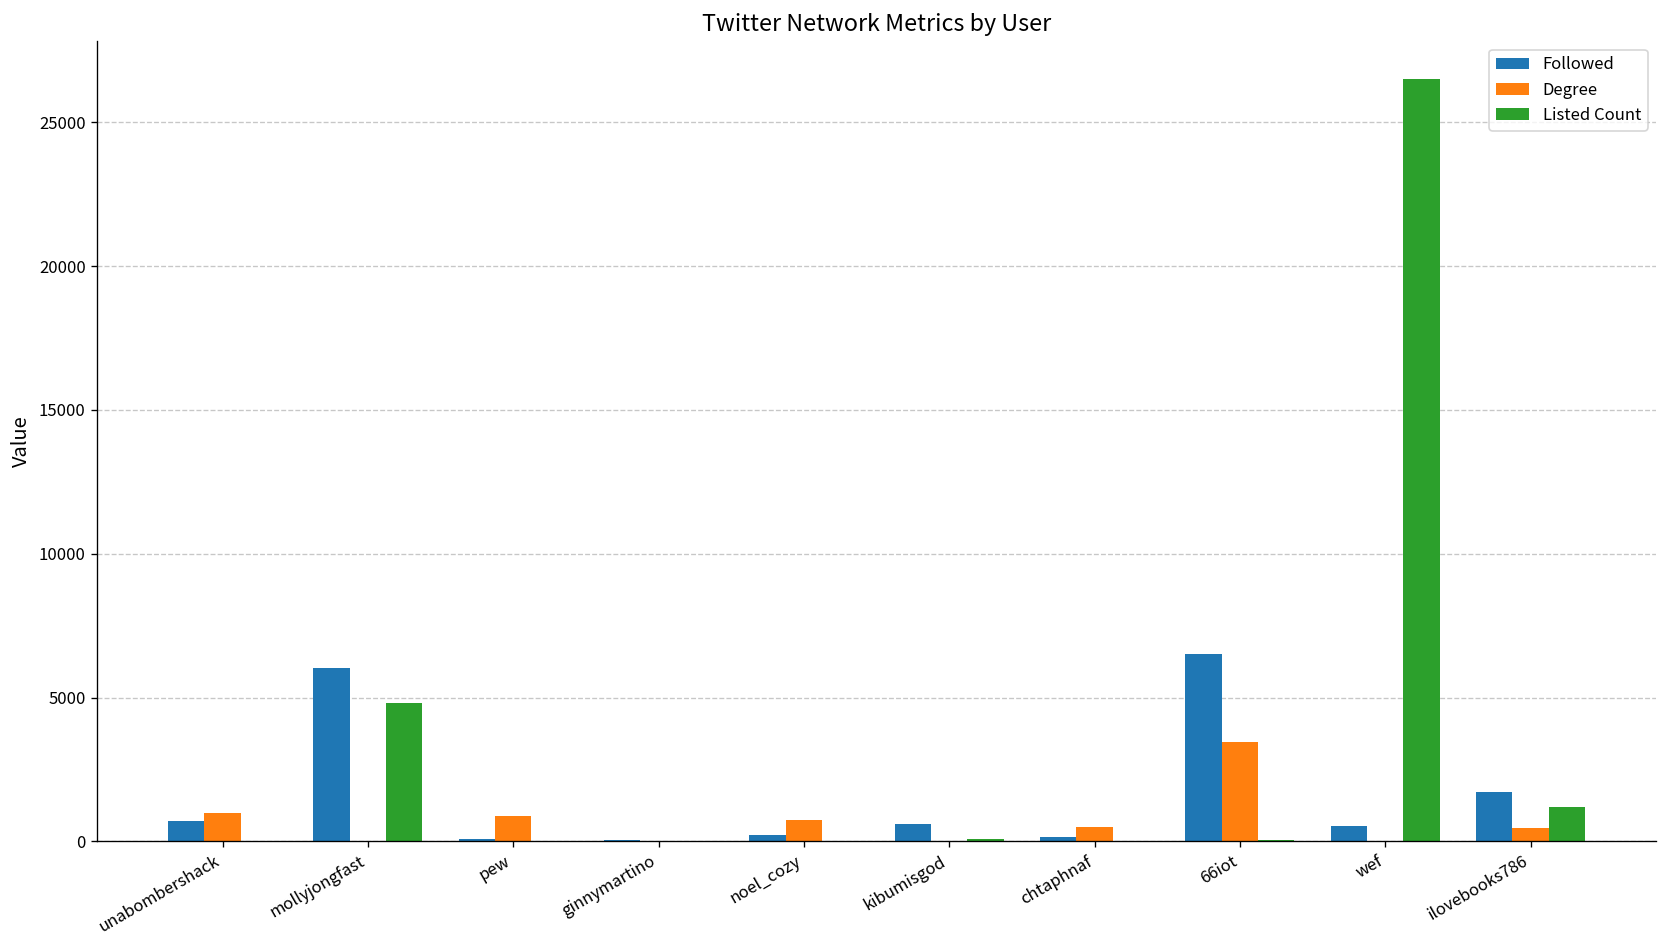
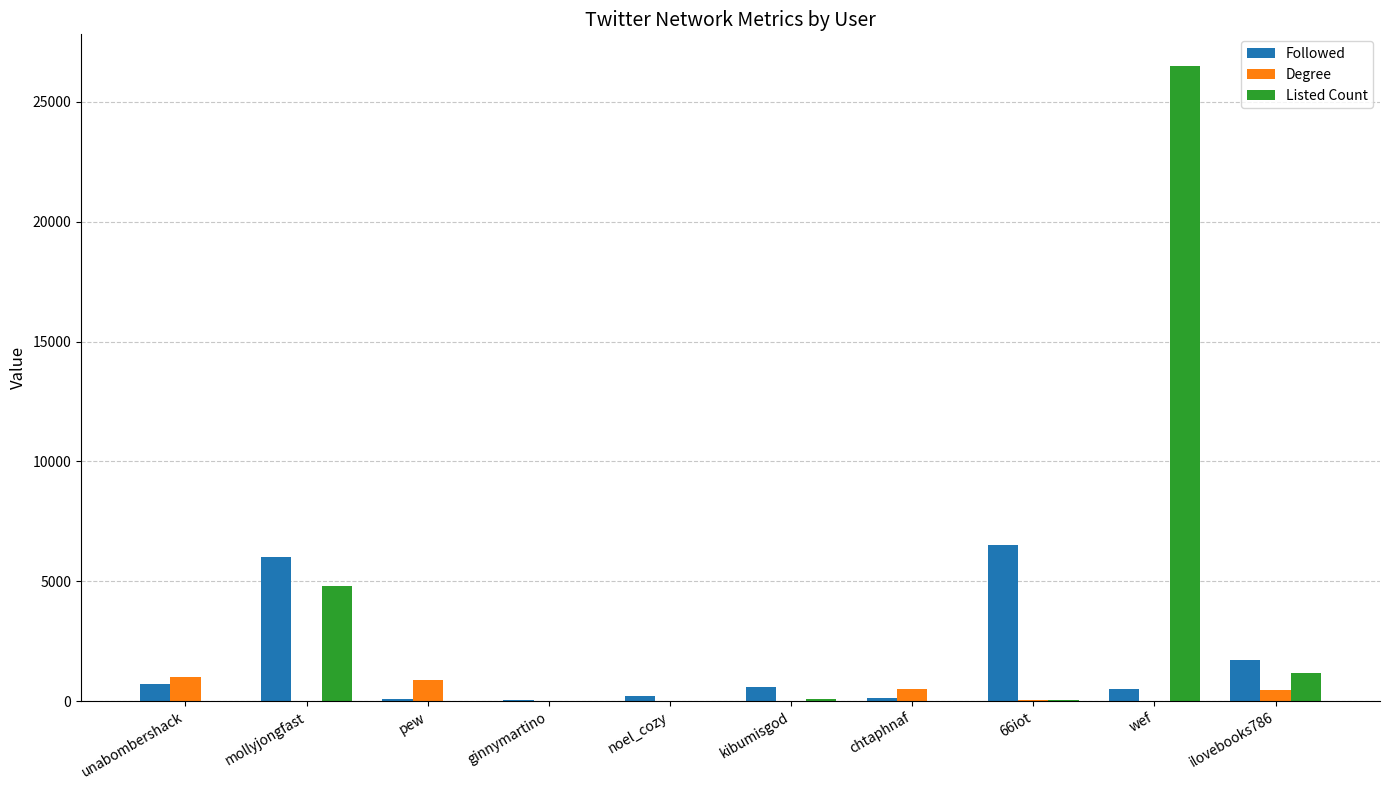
Degree, noel_cozy: 800 -> 0
Degree, 66iot: 3400 -> 0
